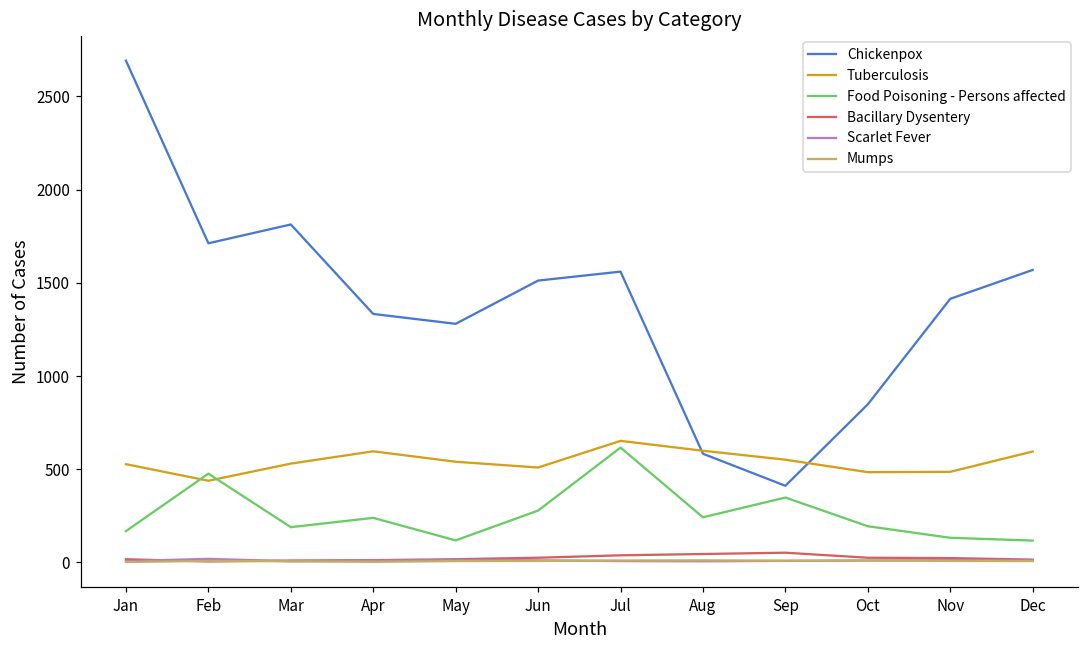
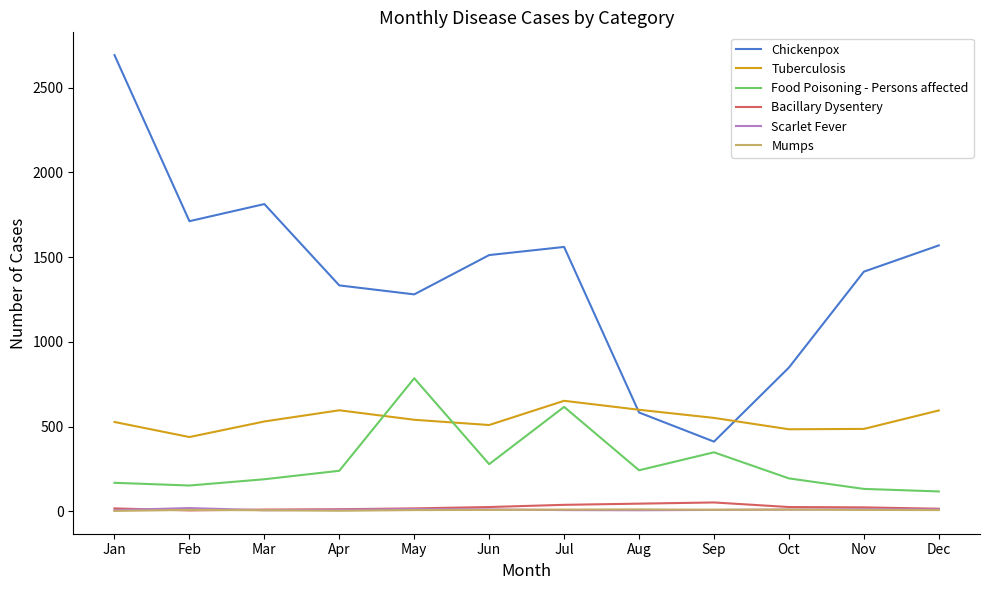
Food Poisoning - Persons affected, Feb: 480 -> 150
Food Poisoning - Persons affected, May: 120 -> 790
